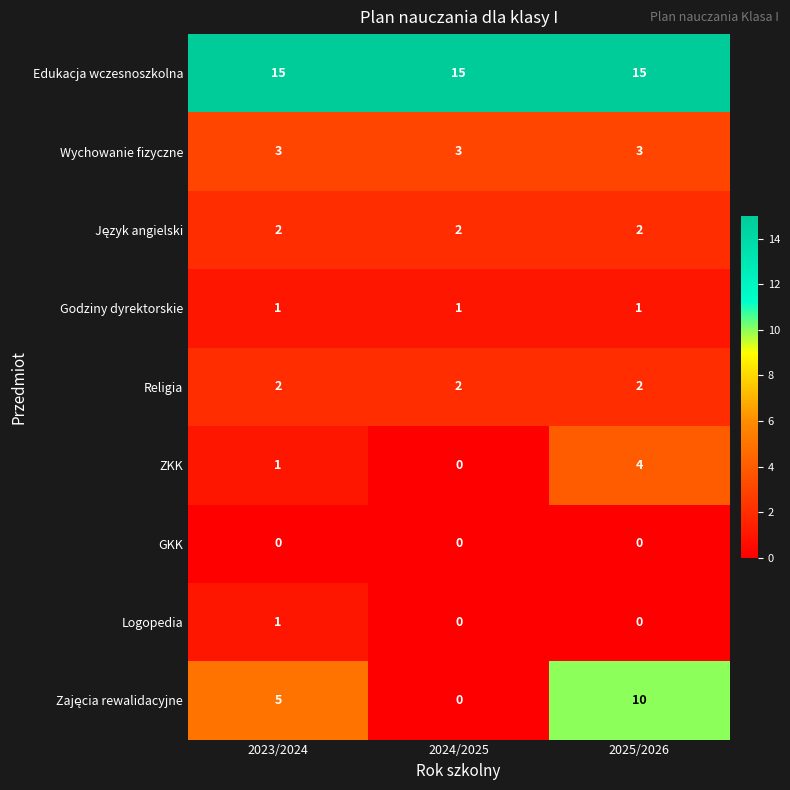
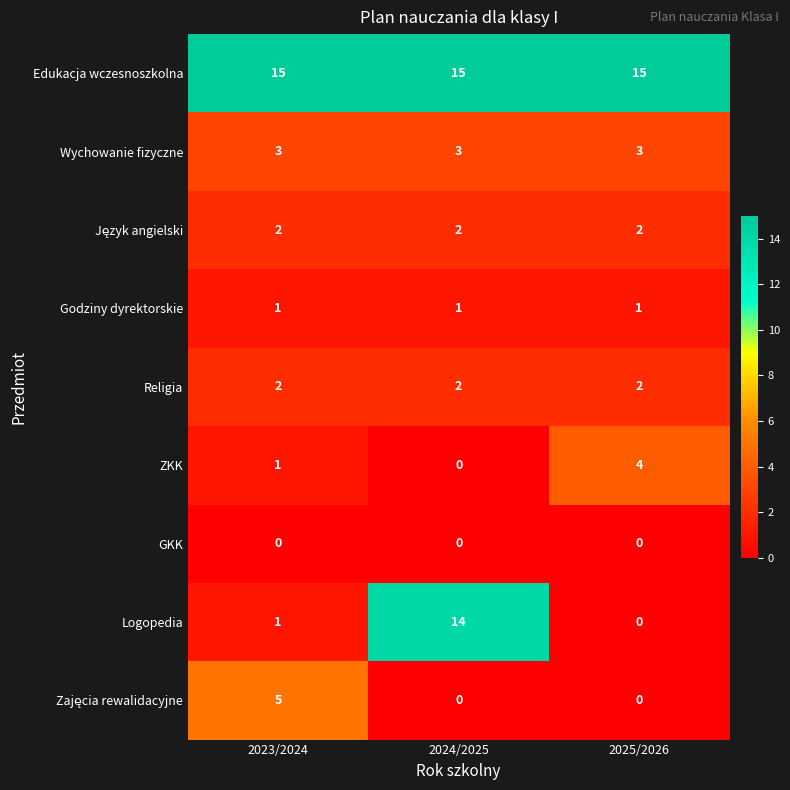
Logopedia, 2024/2025: 0 -> 14
Zajęcia rewalidacyjne, 2025/2026: 10 -> 0
